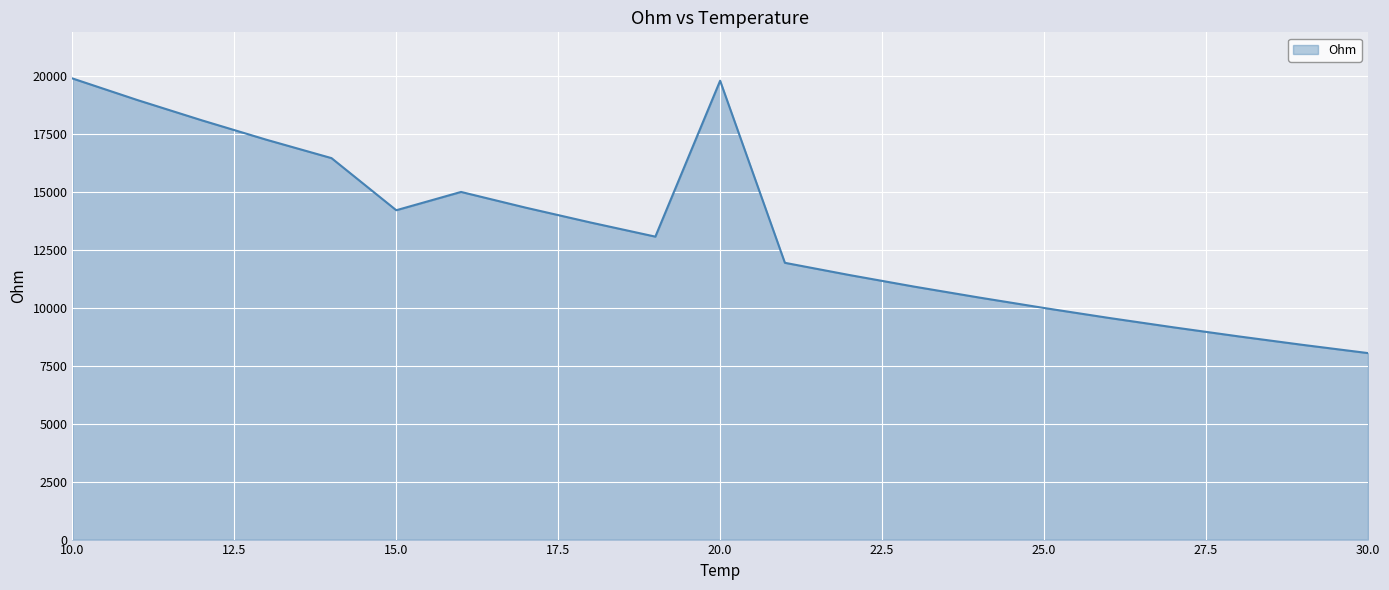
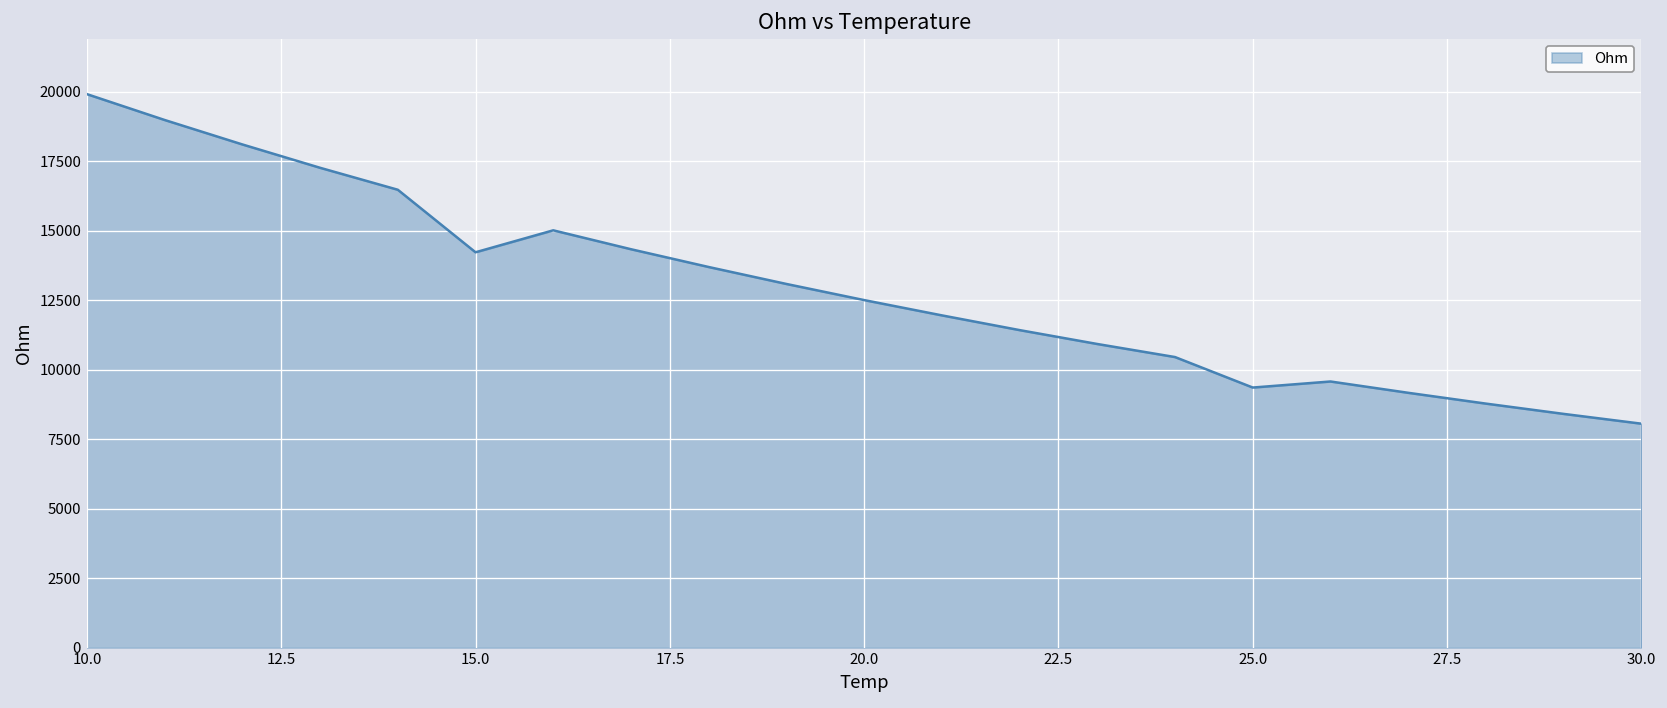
20.0: 19800 -> 12500
25.0: 10000 -> 9400
